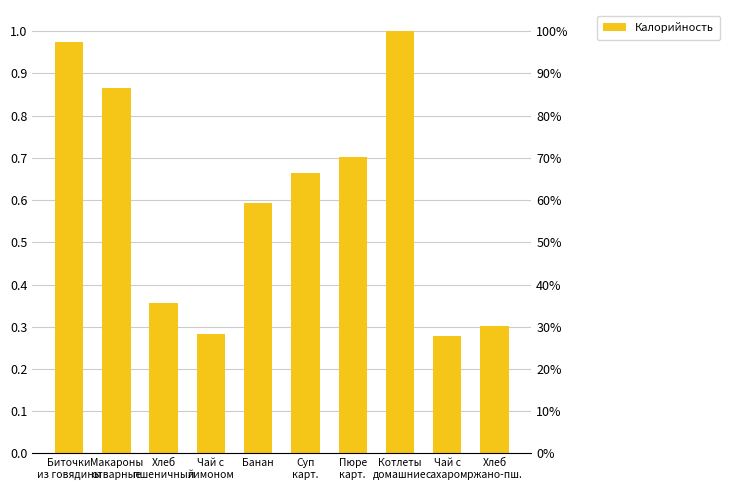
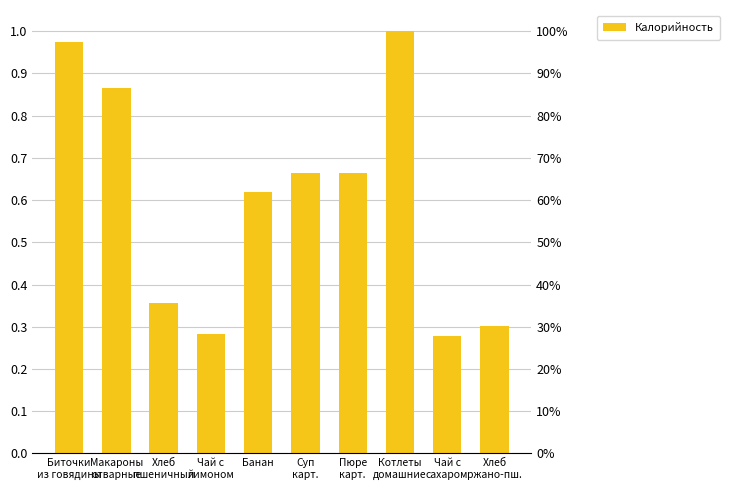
Банан: 0.59 -> 0.62
Пюре карт.: 0.70 -> 0.66
